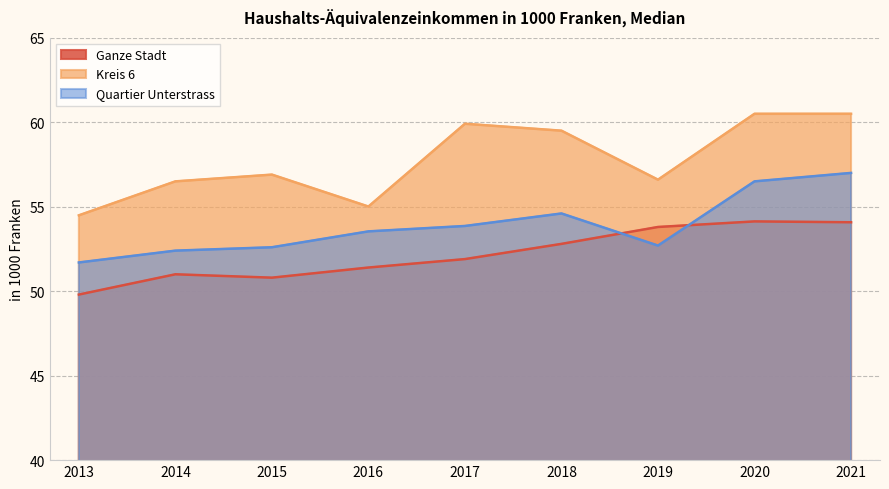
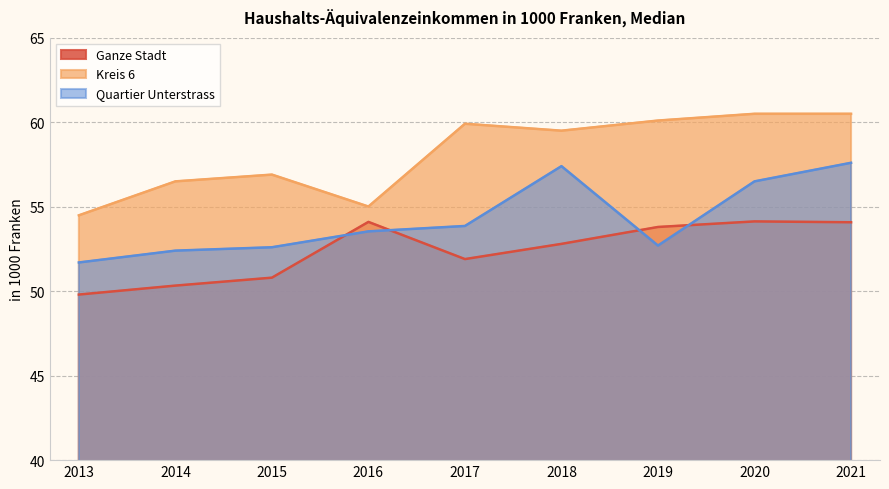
Ganze Stadt, 2014: 51.0 -> 50.3
Ganze Stadt, 2016: 51.4 -> 54.1
Quartier Unterstrass, 2018: 54.6 -> 57.4
Kreis 6, 2019: 56.6 -> 60.1
Quartier Unterstrass, 2021: 57.0 -> 57.6
